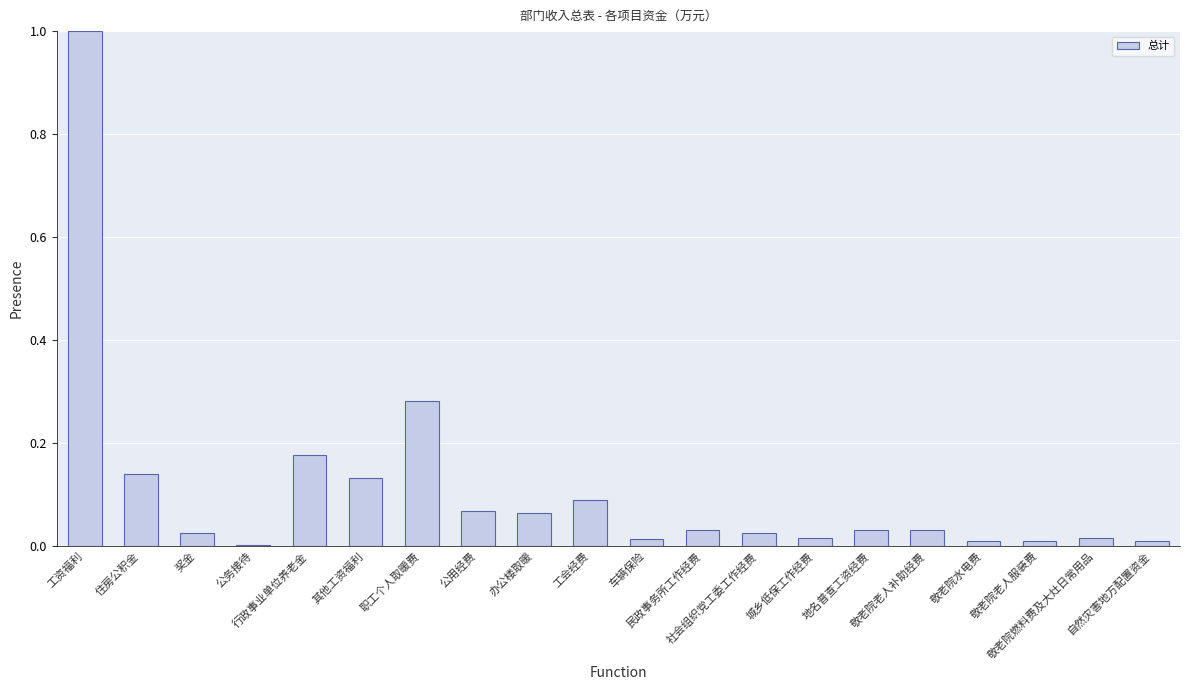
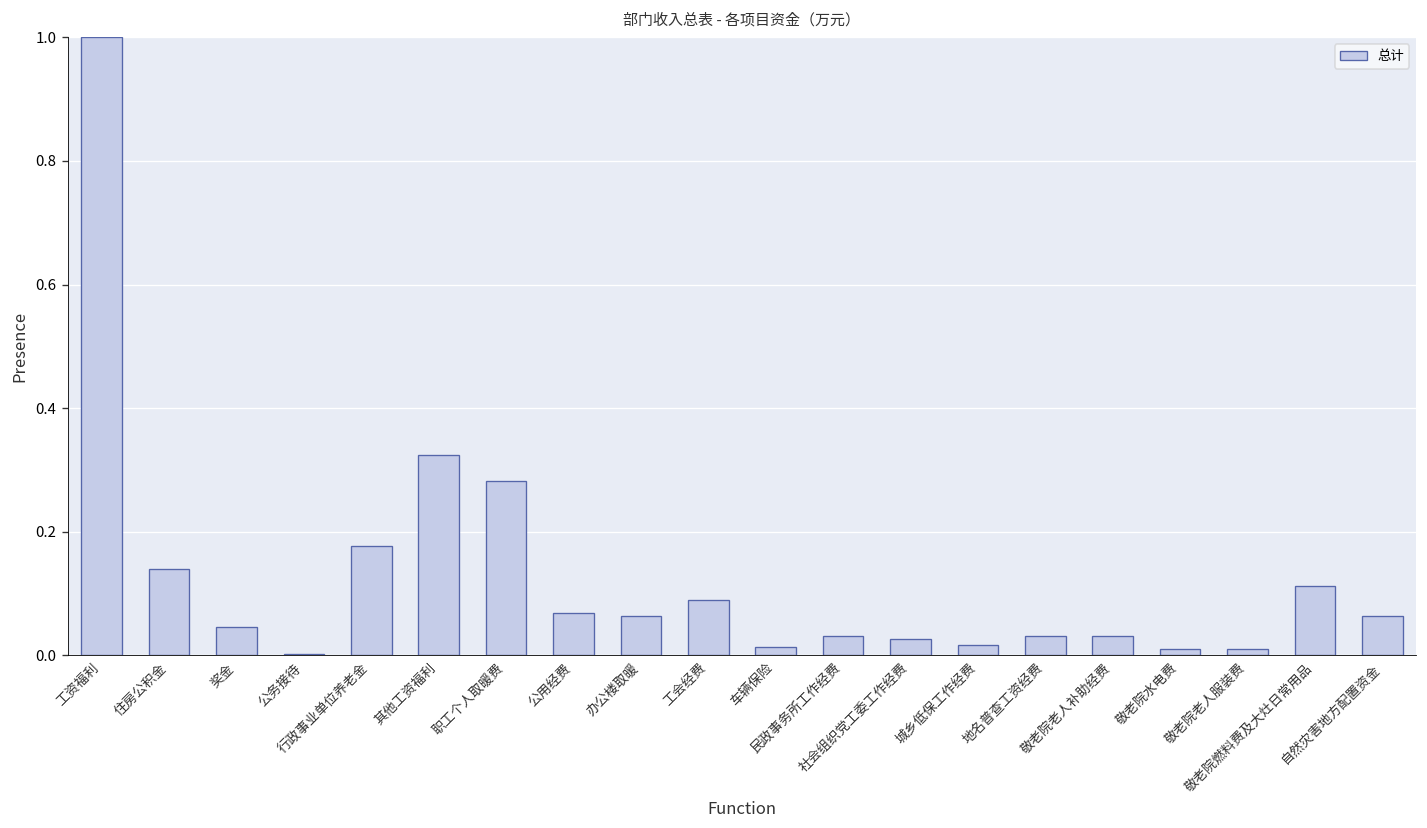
奖金: 0.03 -> 0.05
其他工资福利: 0.13 -> 0.32
敬老院燃料费及大灶日常用品: 0.02 -> 0.11
自然灾害地方配置资金: 0.01 -> 0.06
